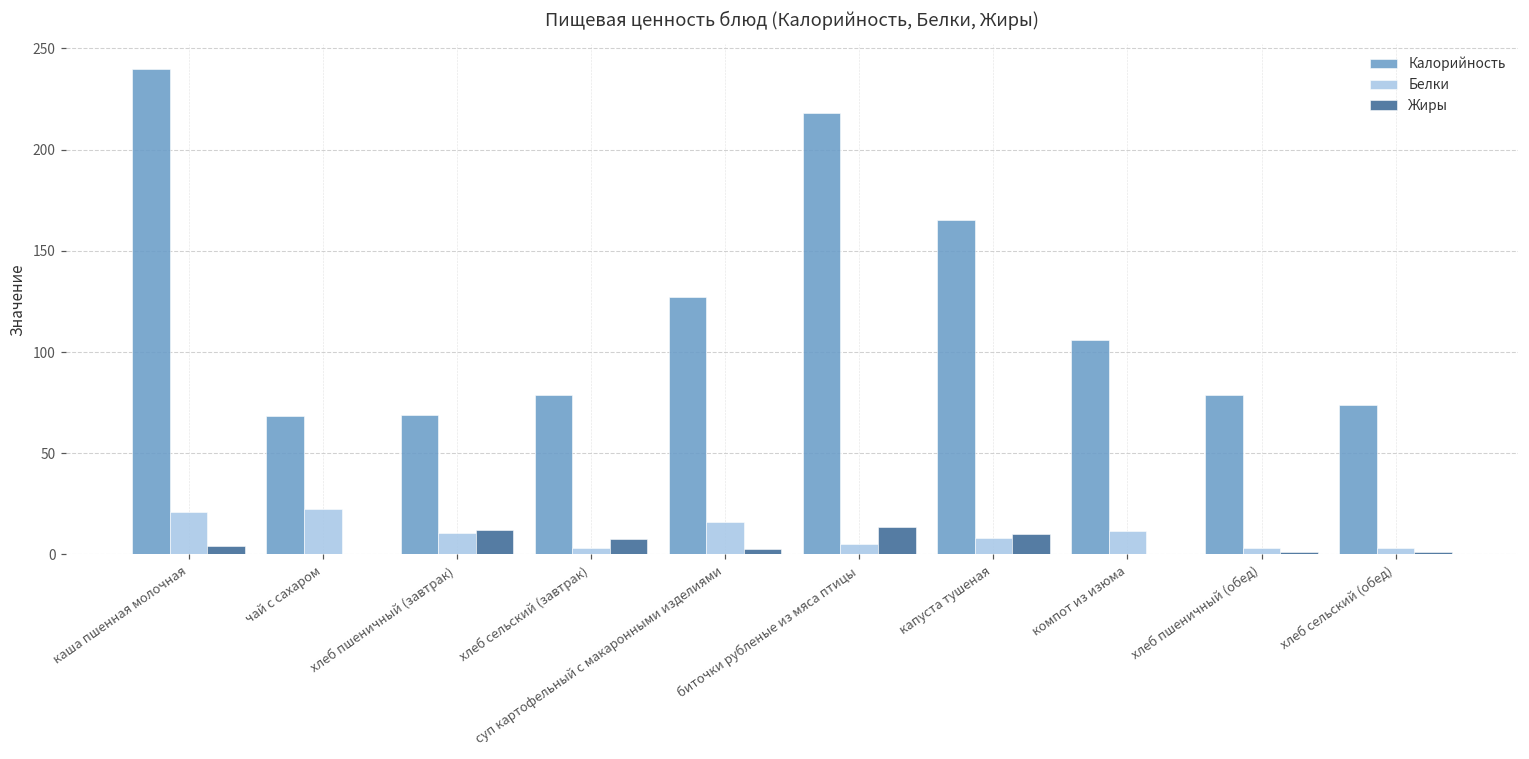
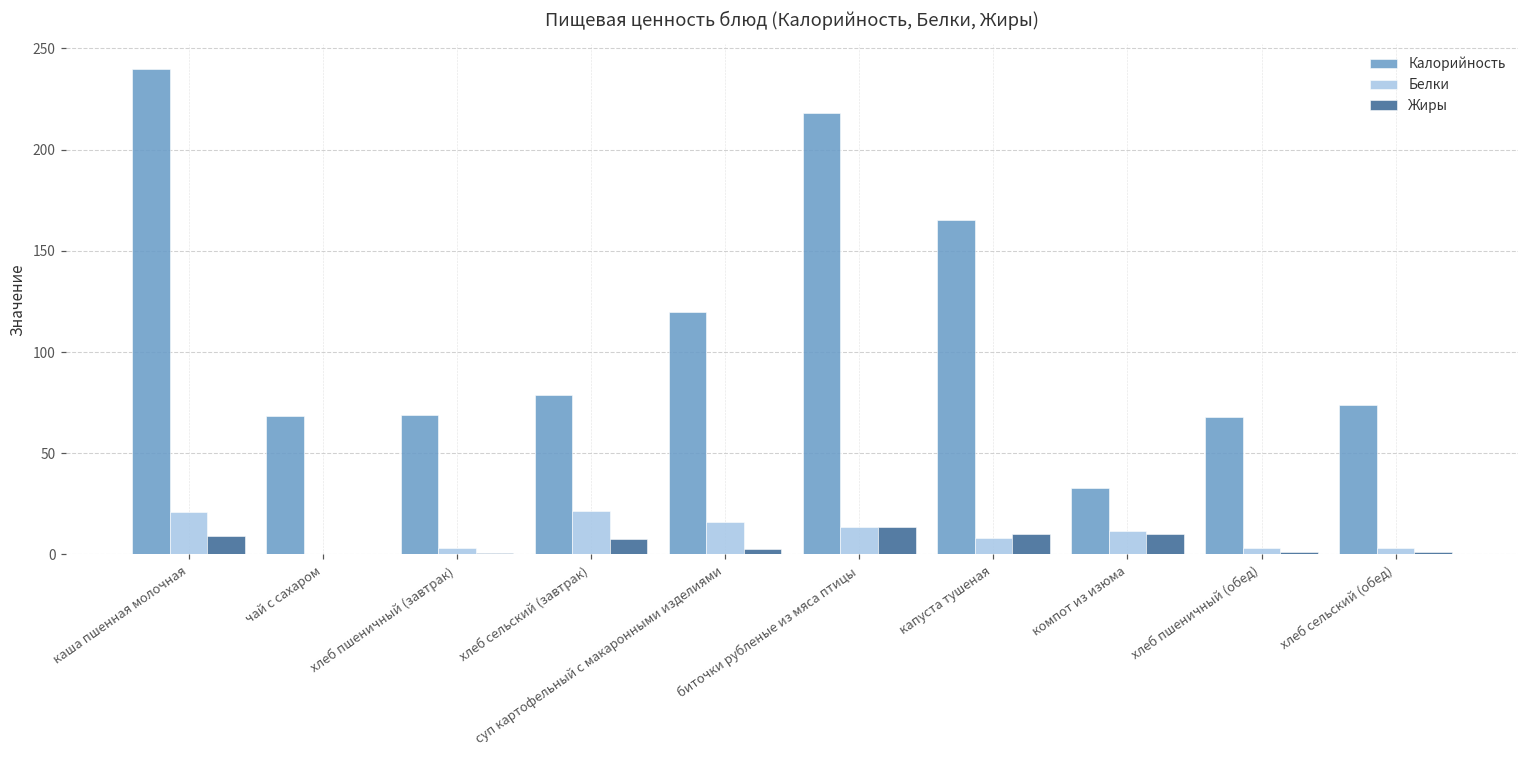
Жиры, каша пшенная молочная: 4 -> 9
Белки, чай с сахаром: 23 -> 0
Белки, хлеб пшеничный (завтрак): 11 -> 3
Жиры, хлеб пшеничный (завтрак): 12 -> 1
Белки, хлеб сельский (завтрак): 3 -> 21
Калорийность, суп картофельный с макаронными изделиями: 127 -> 120
Белки, биточки рубленые из мяса птицы: 5 -> 13
Калорийность, компот из изюма: 106 -> 33
Жиры, компот из изюма: 0 -> 10
Калорийность, хлеб пшеничный (обед): 79 -> 68
